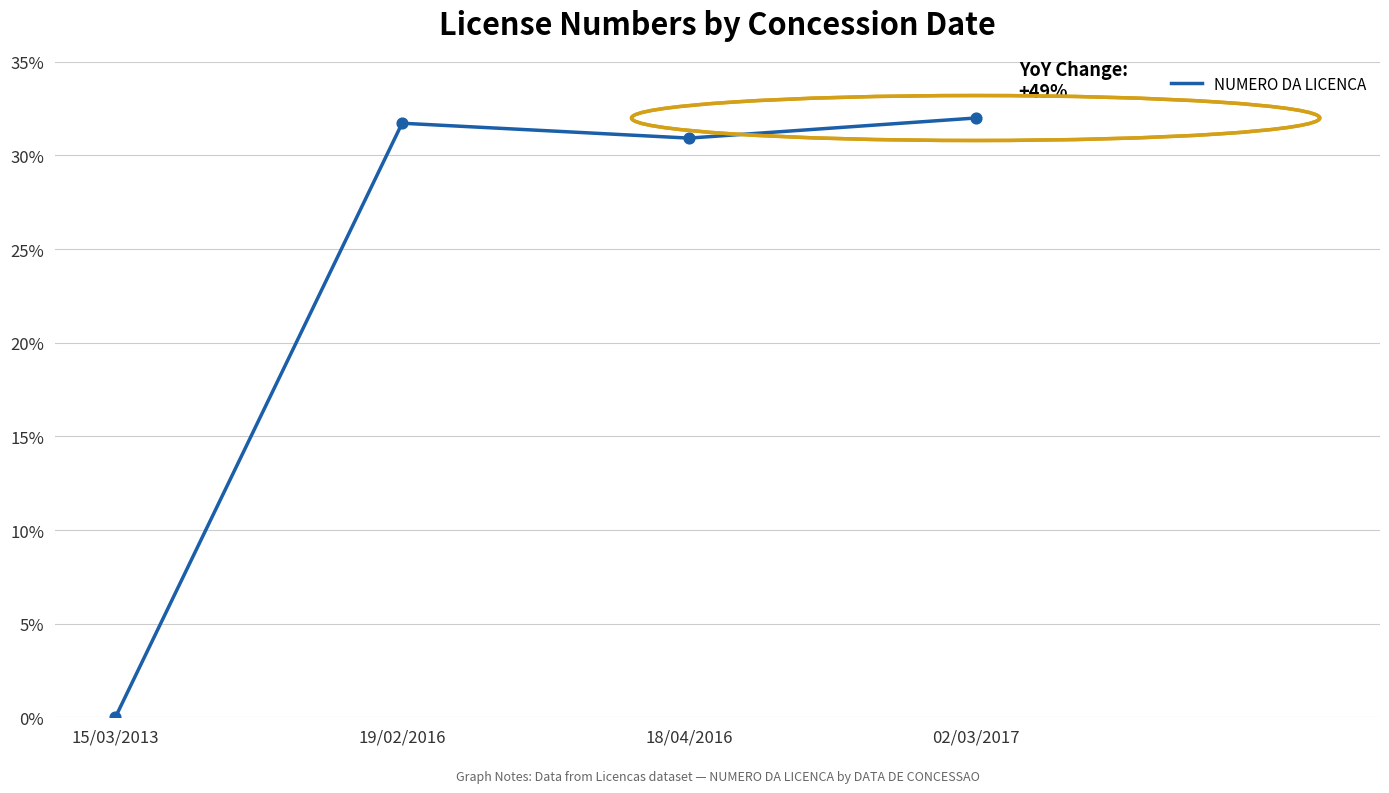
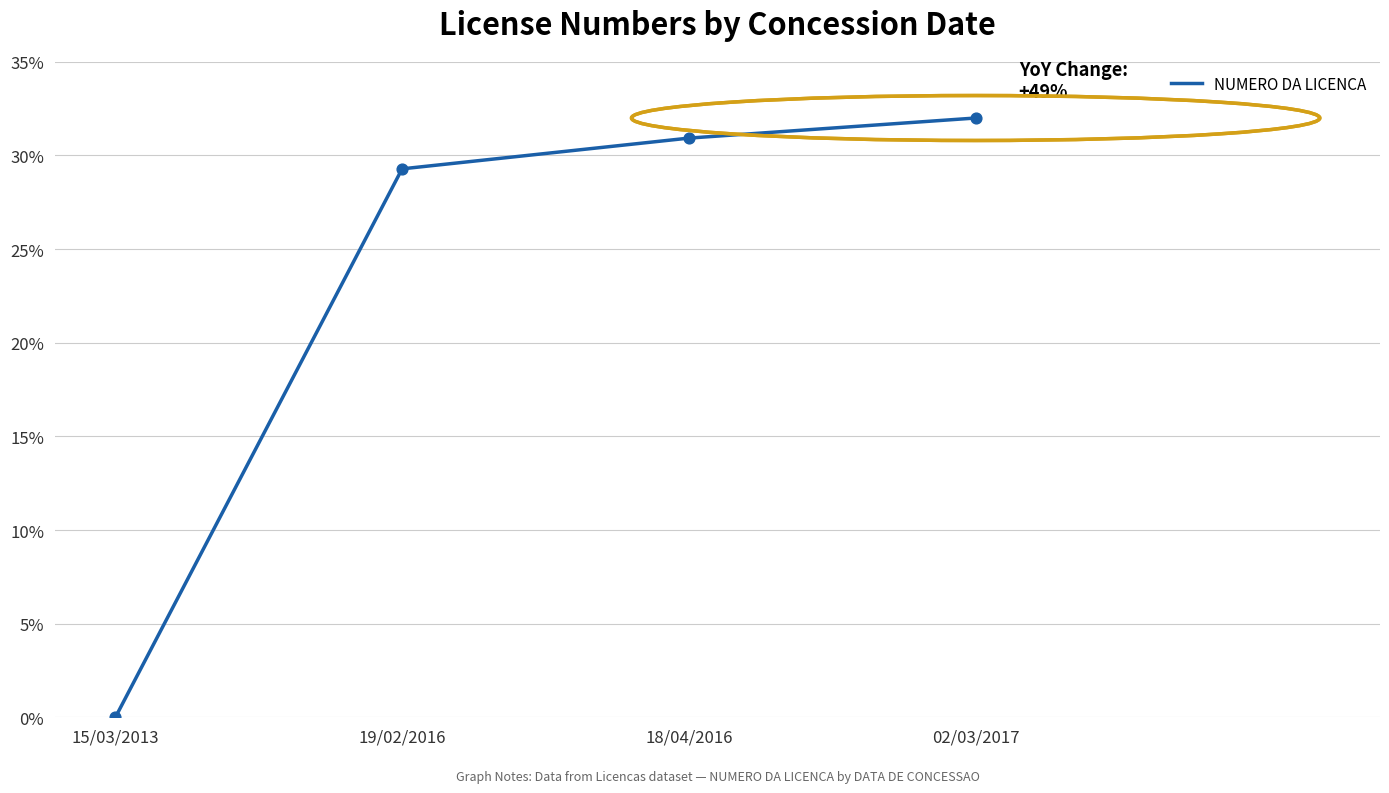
19/02/2016: 31.7% -> 29.3%
